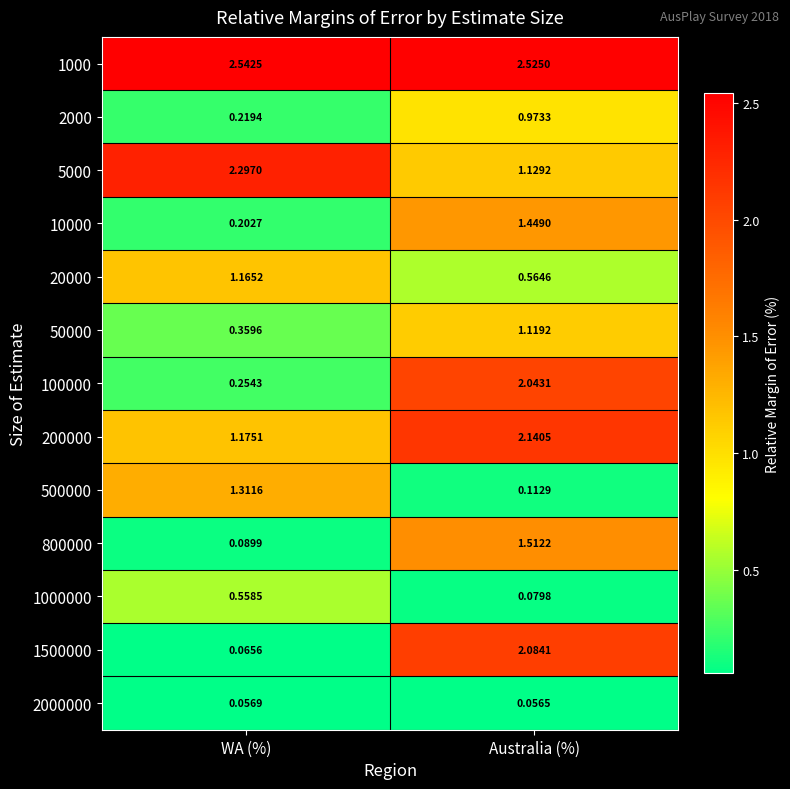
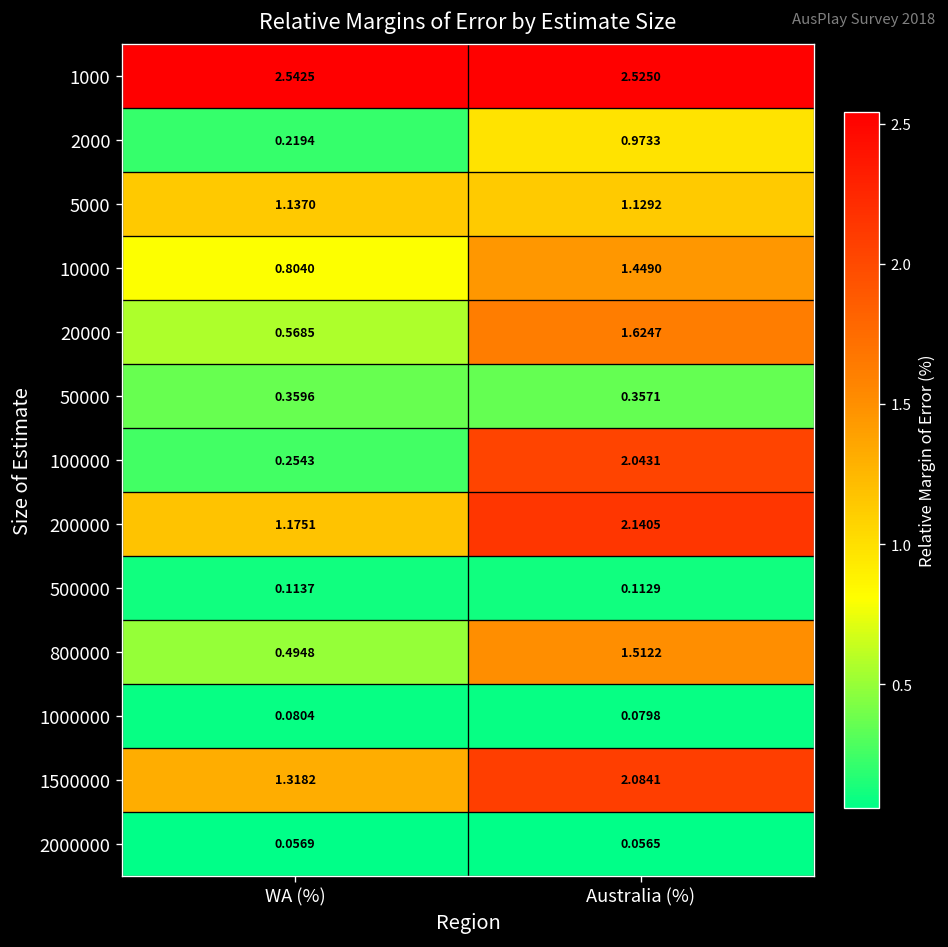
5000, WA (%): 2.2970 -> 1.1370
10000, WA (%): 0.2027 -> 0.8040
20000, WA (%): 1.1652 -> 0.5685
20000, Australia (%): 0.5646 -> 1.6247
50000, Australia (%): 1.1192 -> 0.3571
500000, WA (%): 1.3116 -> 0.1137
800000, WA (%): 0.0899 -> 0.4948
1000000, WA (%): 0.5585 -> 0.0804
1500000, WA (%): 0.0656 -> 1.3182
